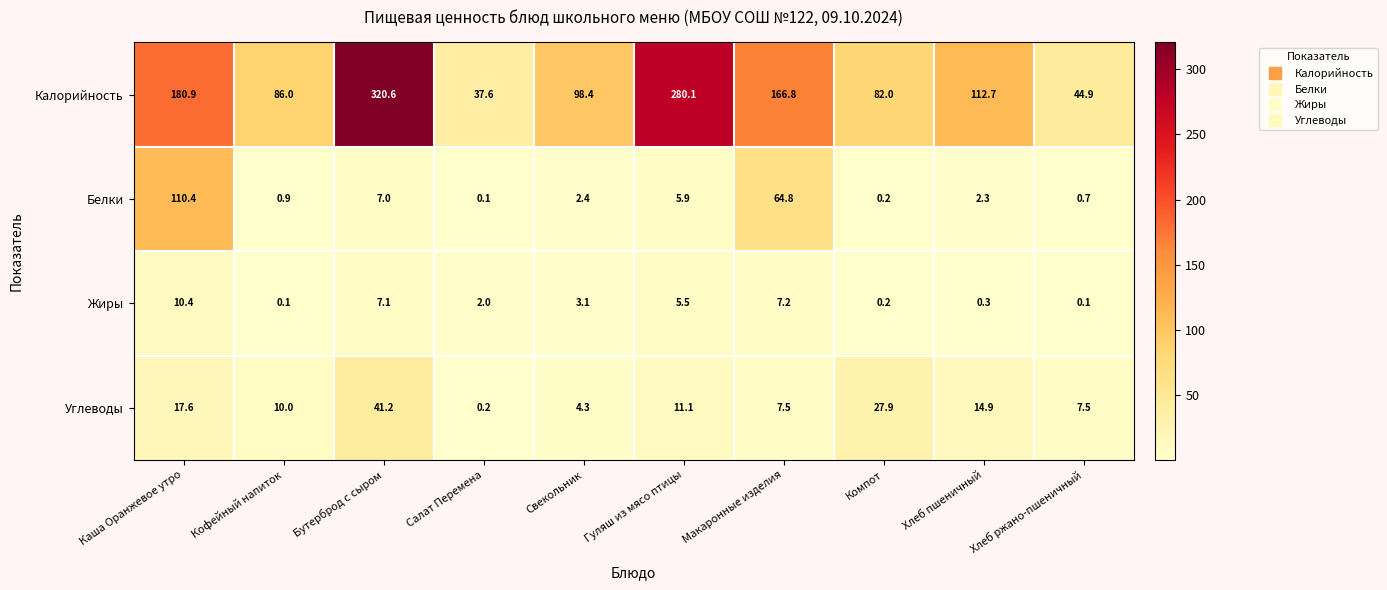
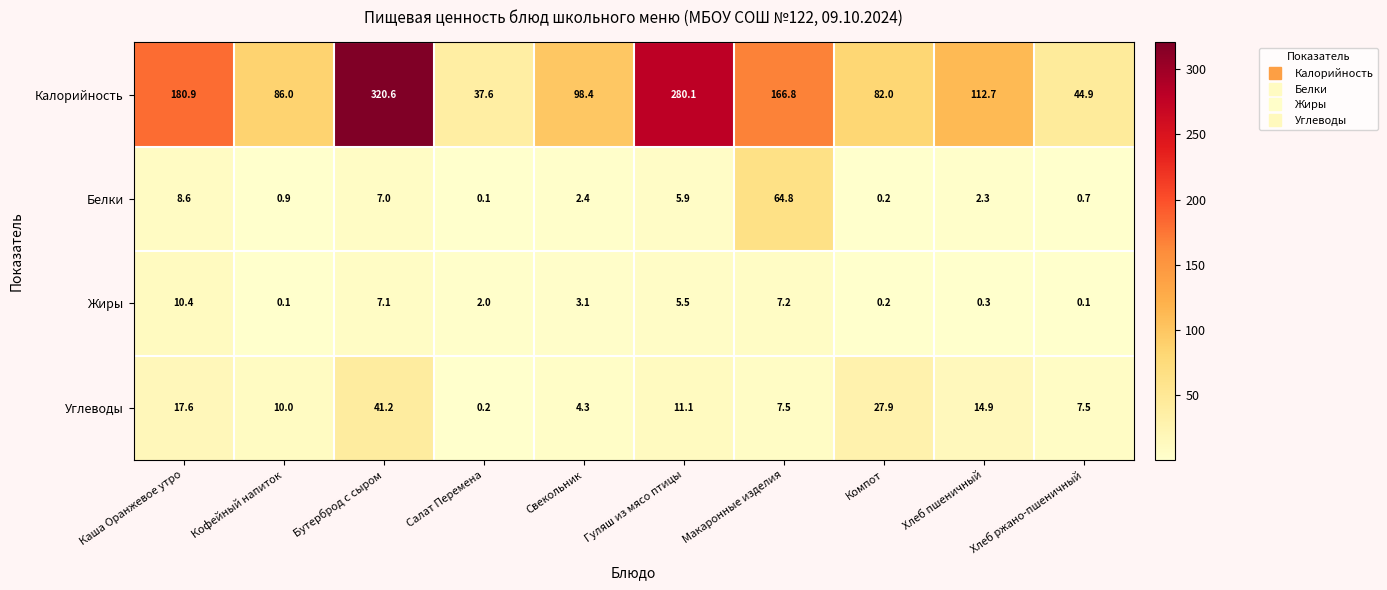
Белки, Каша Оранжевое утро: 110.4 -> 8.6
